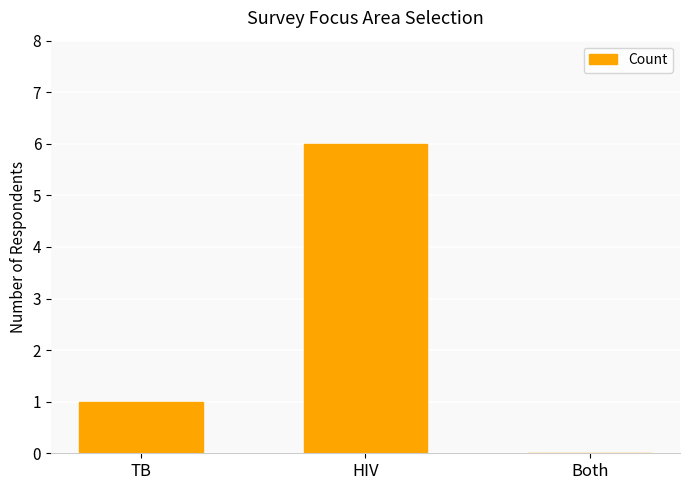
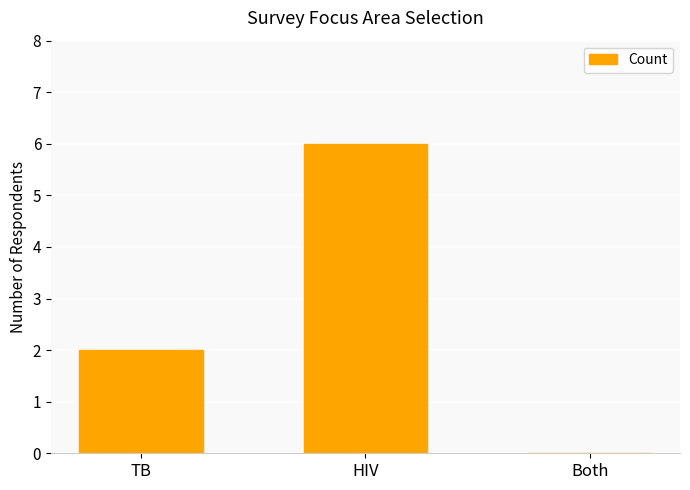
TB: 1 -> 2
